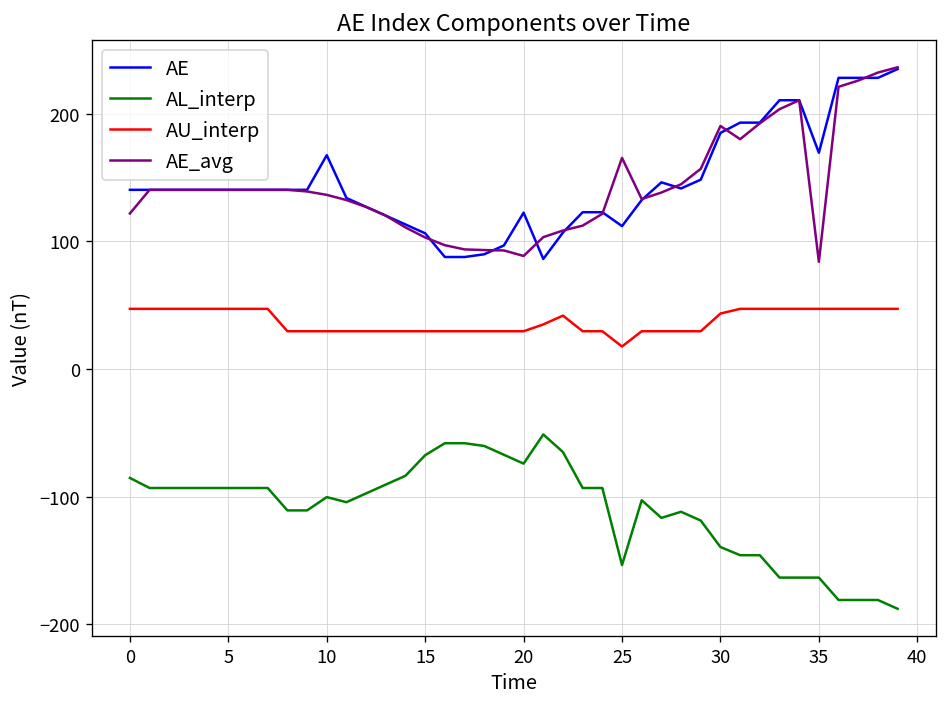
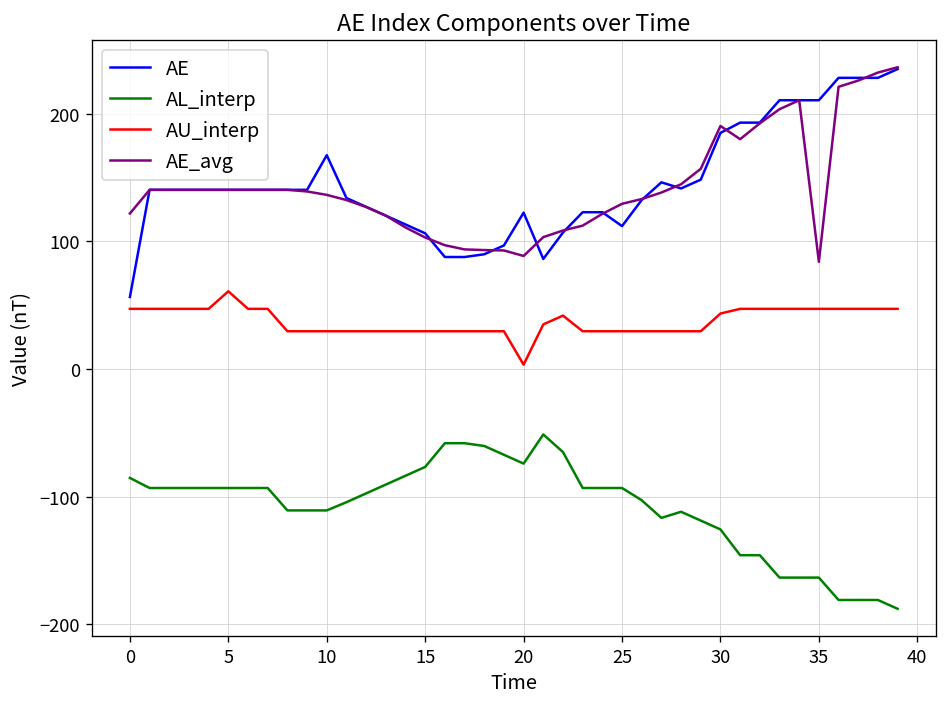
AE, 0: 140 -> 56
AU_interp, 5: 47 -> 61
AL_interp, 10: -100 -> -111
AL_interp, 15: -68 -> -77
AU_interp, 20: 30 -> 3
AL_interp, 25: -154 -> -93
AU_interp, 25: 18 -> 30
AE_avg, 25: 165 -> 129
AL_interp, 30: -139 -> -126
AE, 35: 169 -> 210
